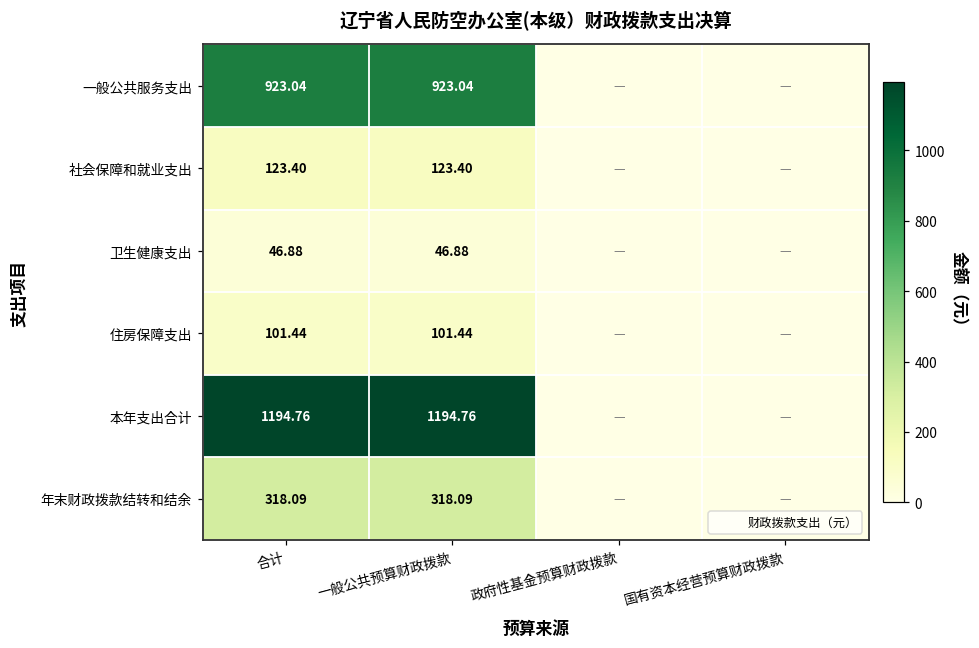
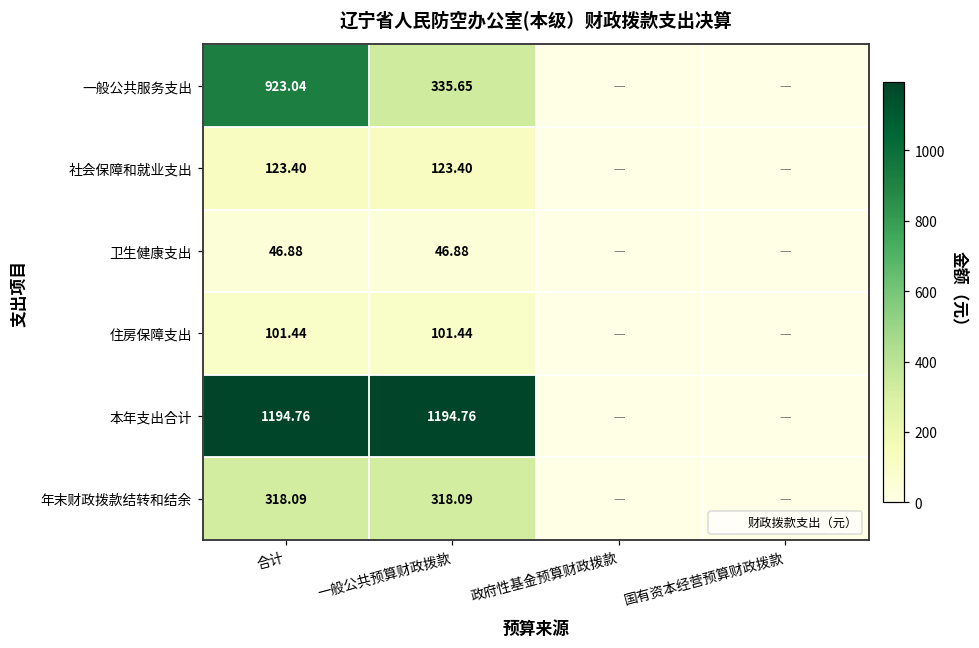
一般公共服务支出, 一般公共预算财政拨款: 923.04 -> 335.65
